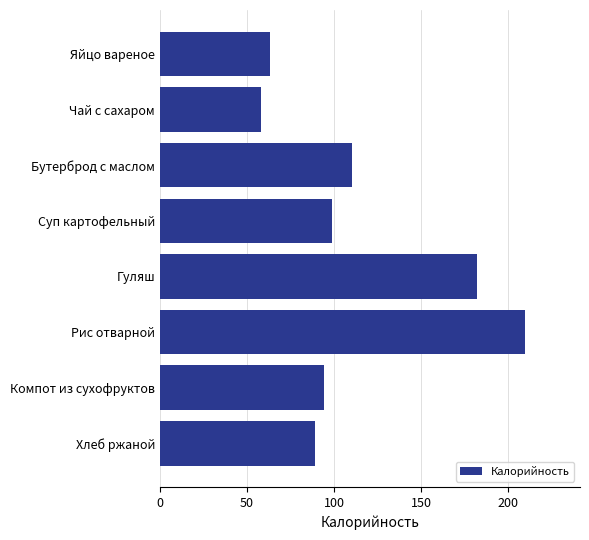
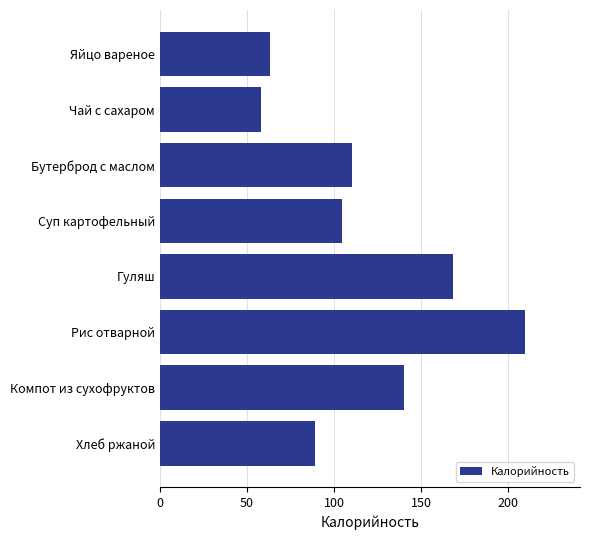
Суп картофельный: 99 -> 105
Гуляш: 182 -> 168
Компот из сухофруктов: 94 -> 140
